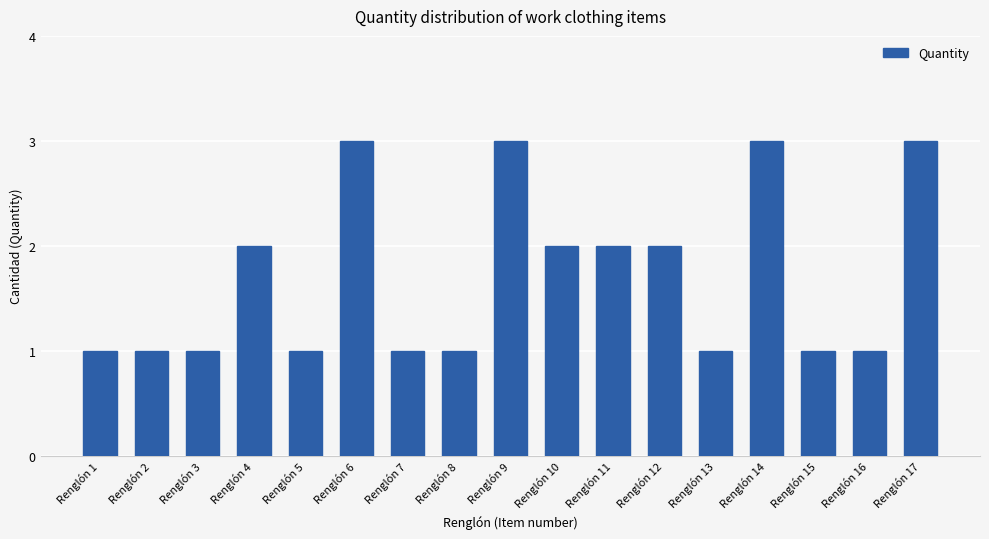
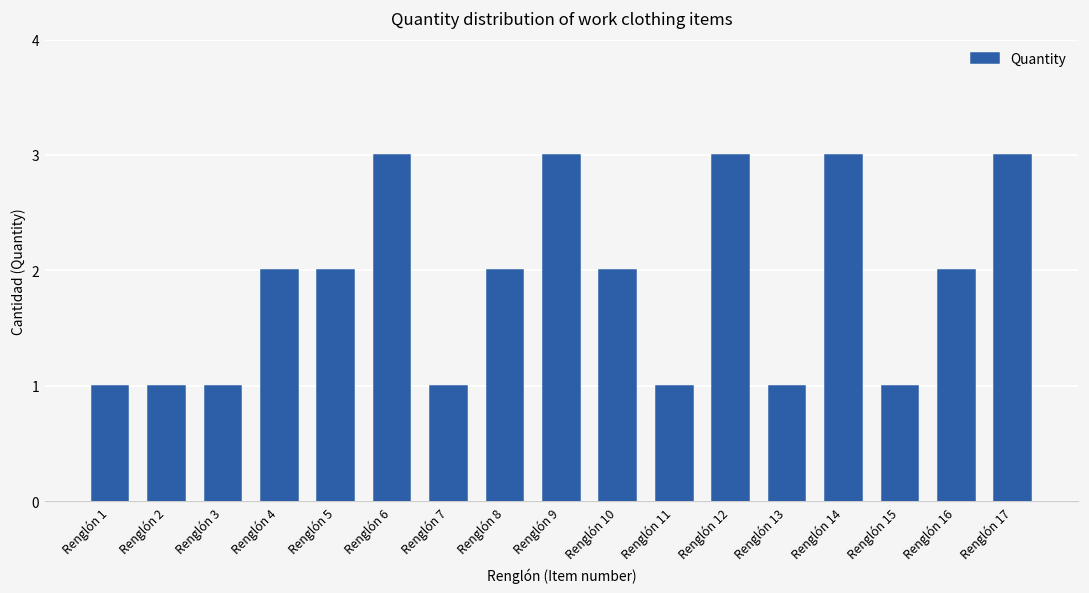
Renglón 5: 1 -> 2
Renglón 8: 1 -> 2
Renglón 11: 2 -> 1
Renglón 12: 2 -> 3
Renglón 16: 1 -> 2
